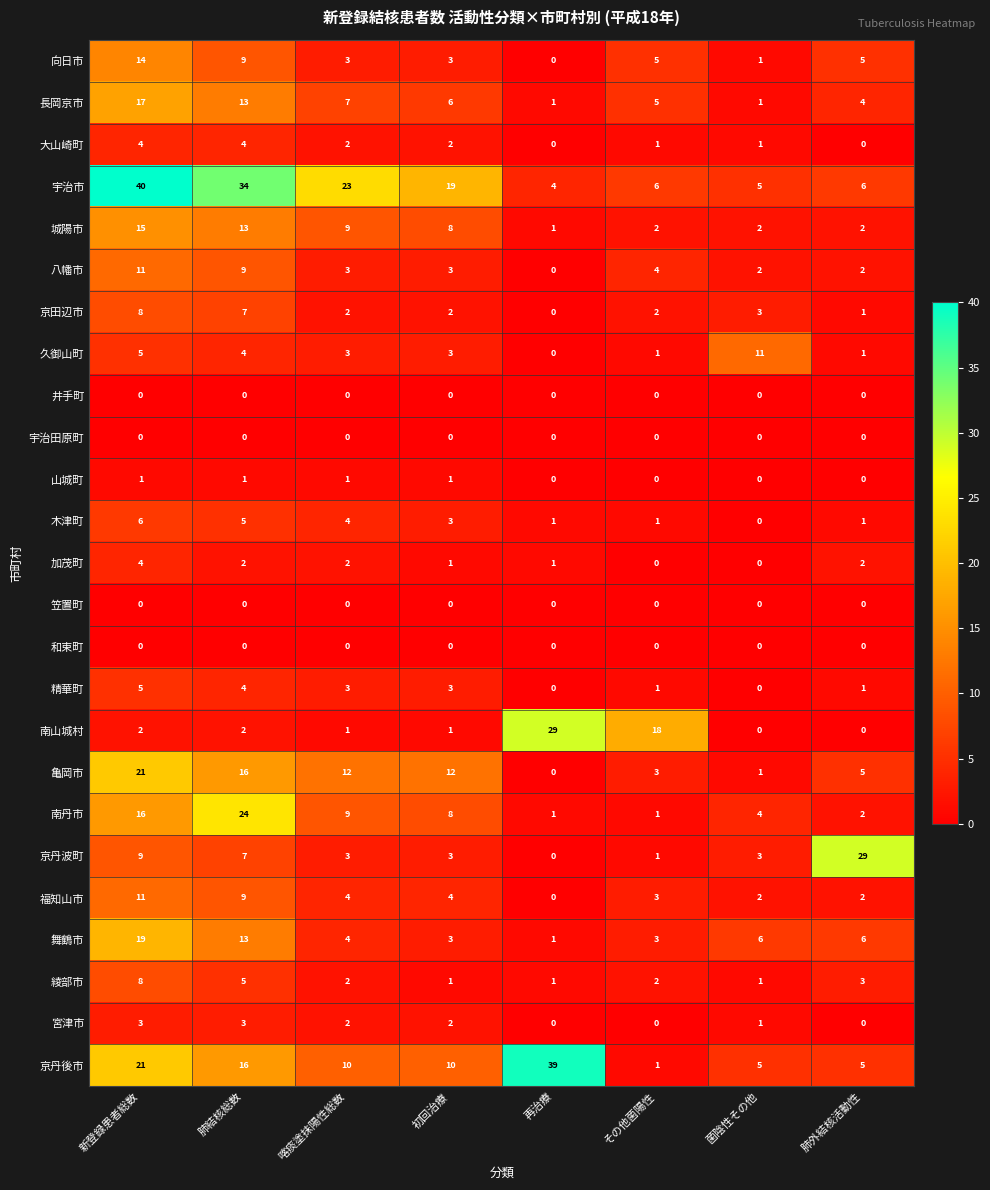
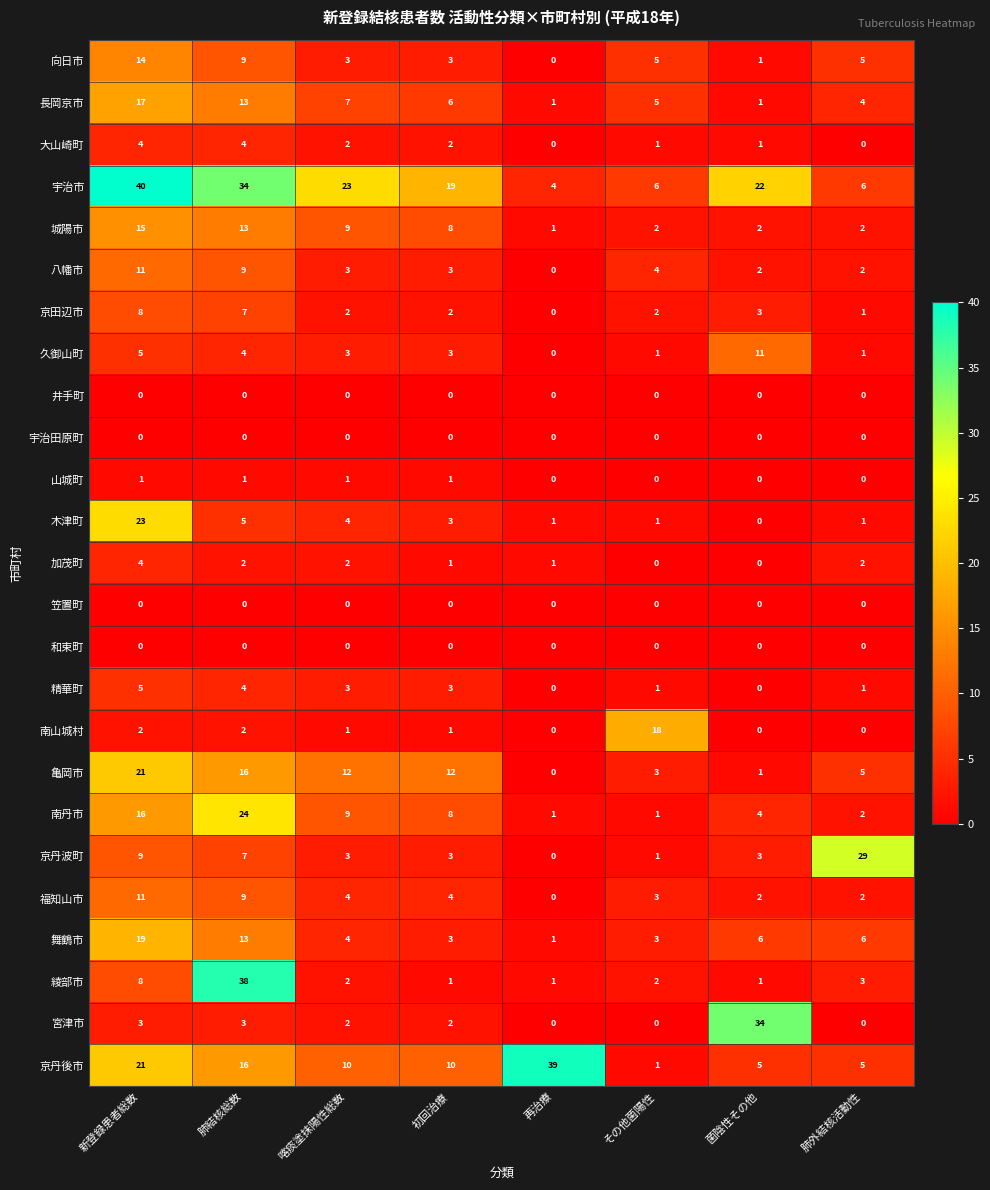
宇治市, 菌陰性その他: 5 -> 22
木津町, 新登録患者総数: 6 -> 23
南山城村, 再治療: 29 -> 0
綾部市, 肺結核総数: 5 -> 38
宮津市, 菌陰性その他: 1 -> 34
